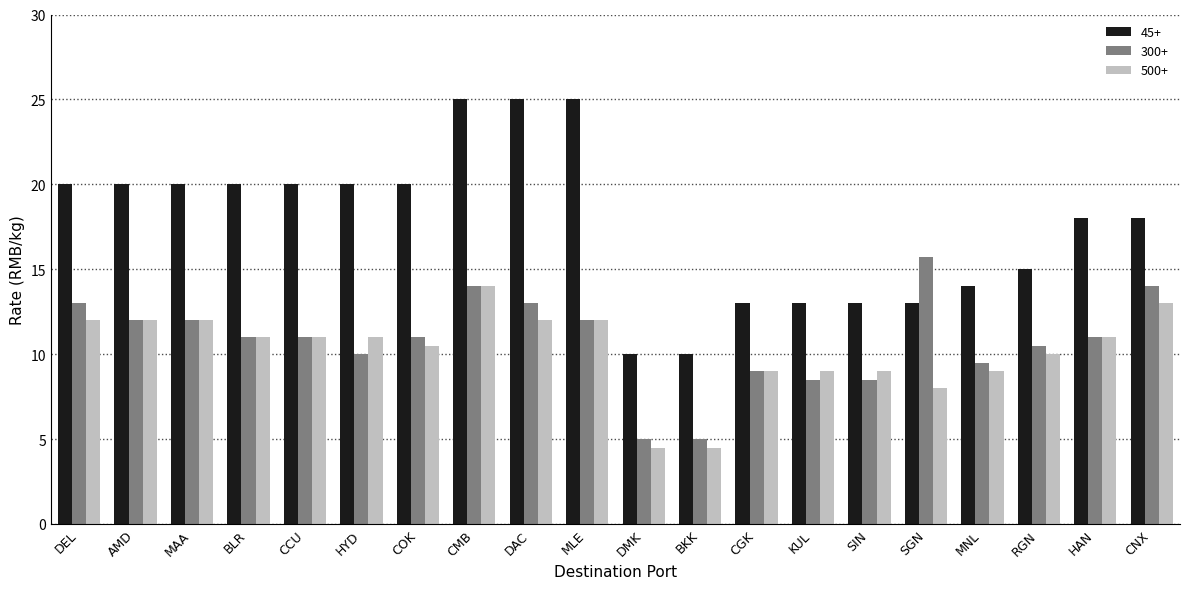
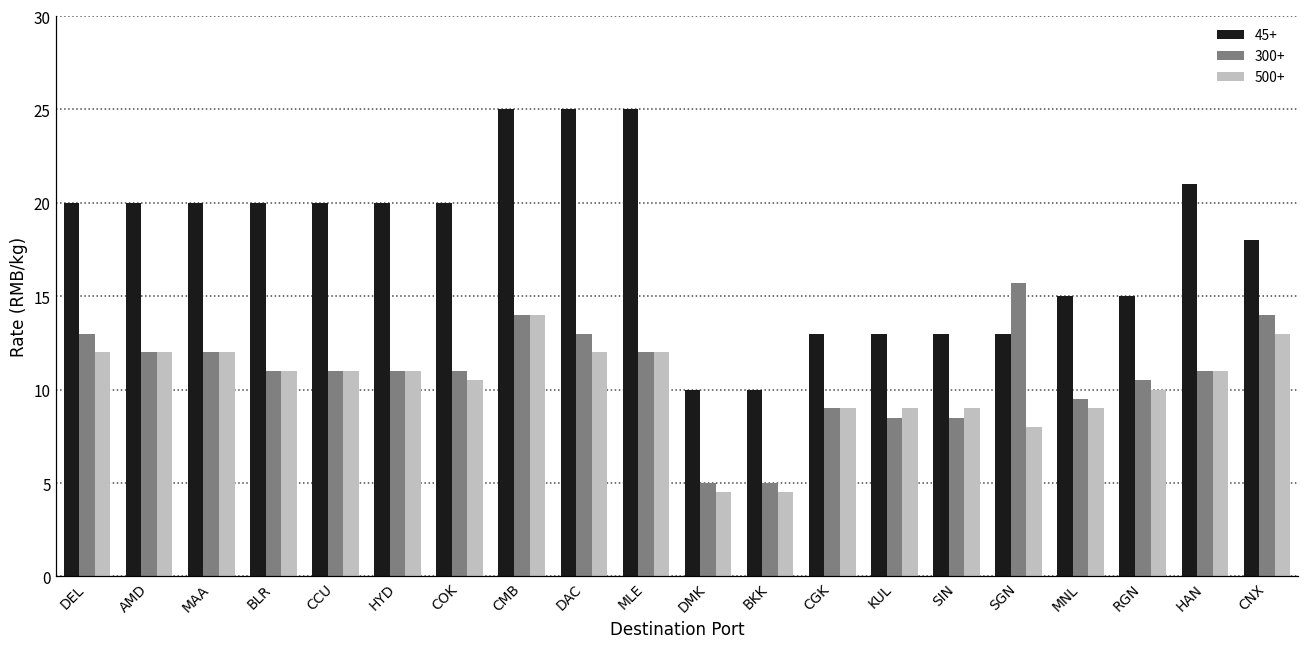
300+, HYD: 10 -> 11
45+, MNL: 14 -> 15
45+, HAN: 18 -> 21
